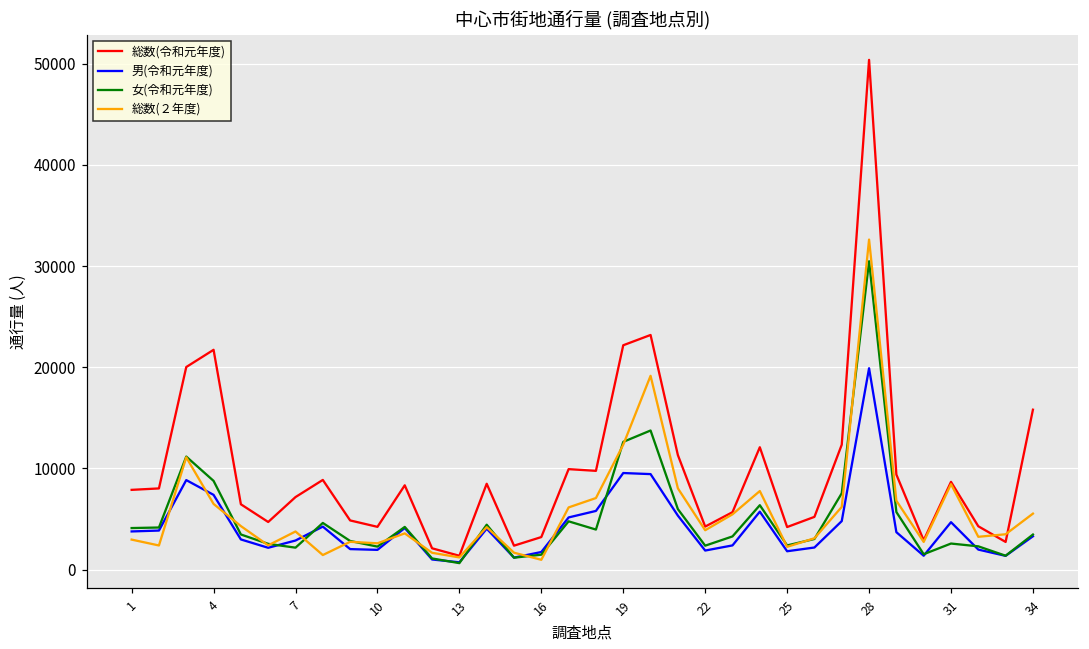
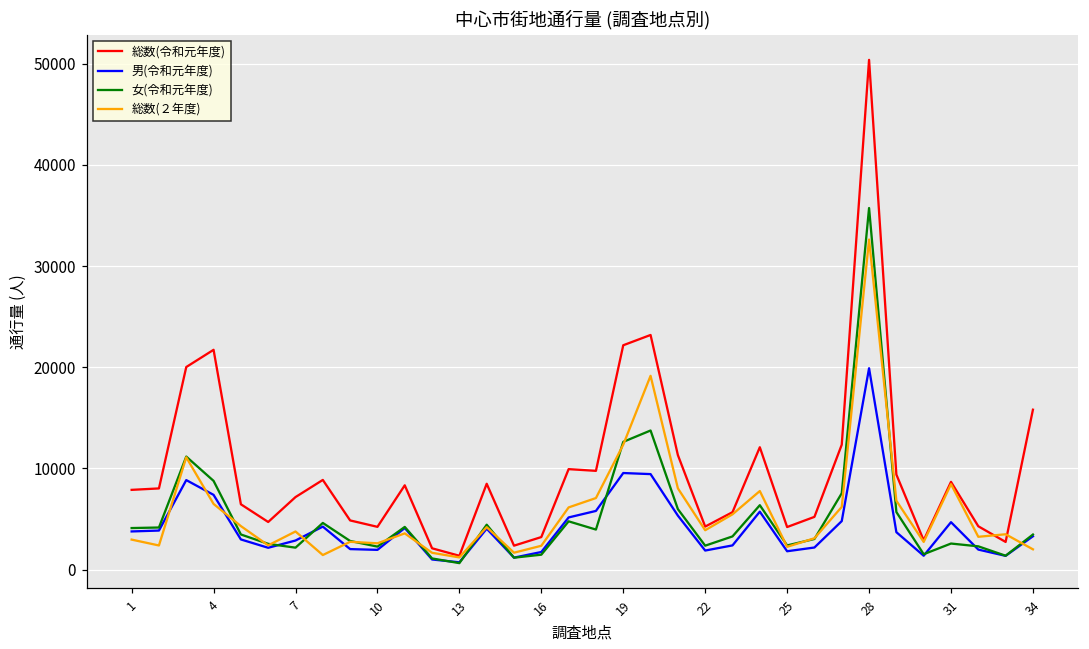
総数(２年度), 16: 1000 -> 2000
女(令和元年度), 28: 30000 -> 36000
総数(２年度), 34: 6000 -> 2000
